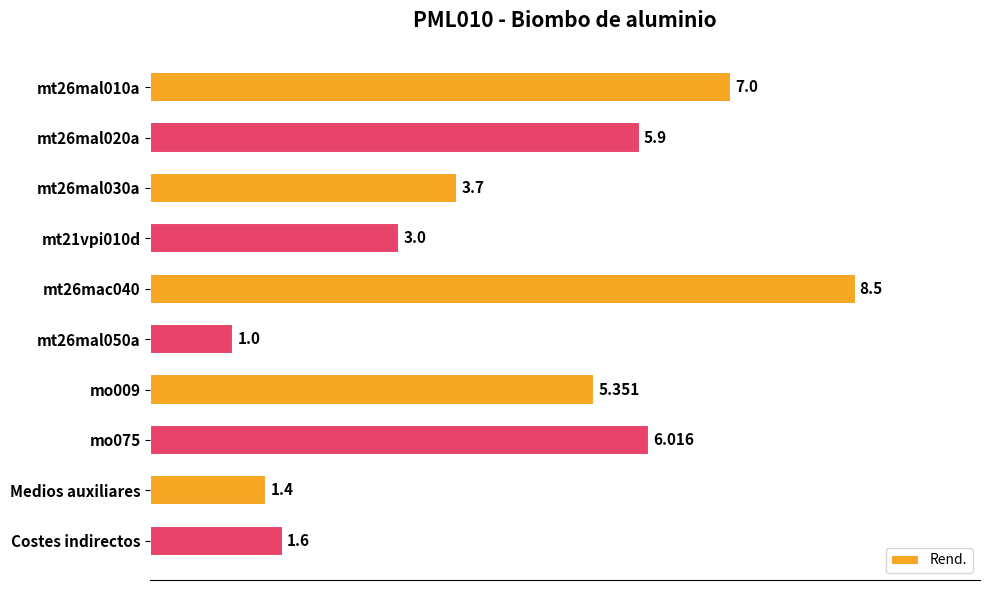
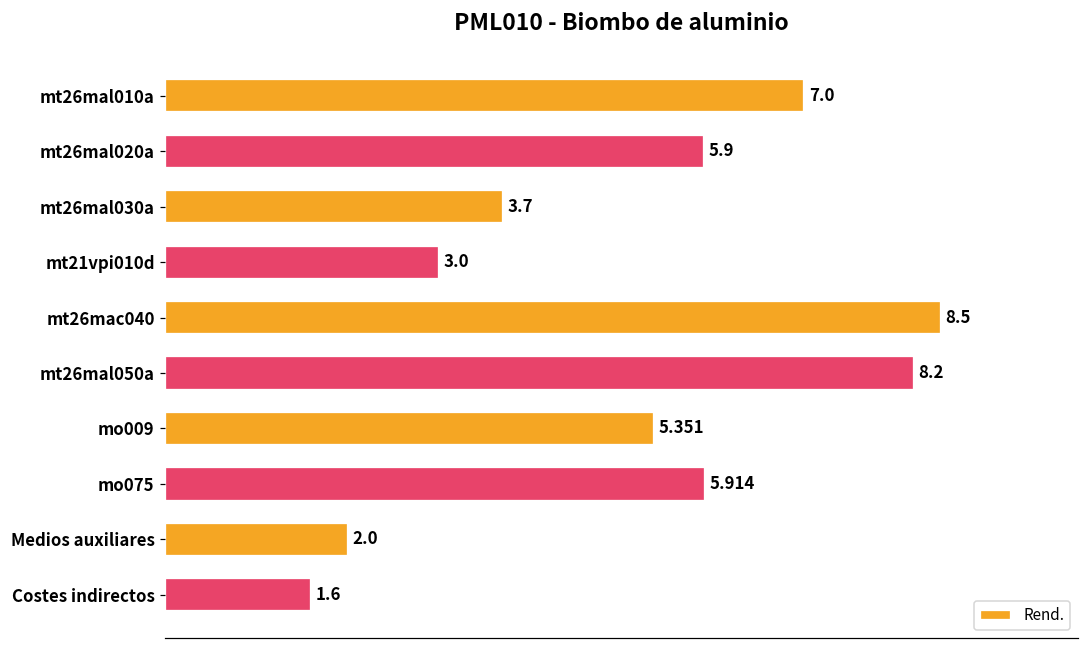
mt26mal050a: 1.0 -> 8.2
mo075: 6.016 -> 5.914
Medios auxiliares: 1.4 -> 2.0
